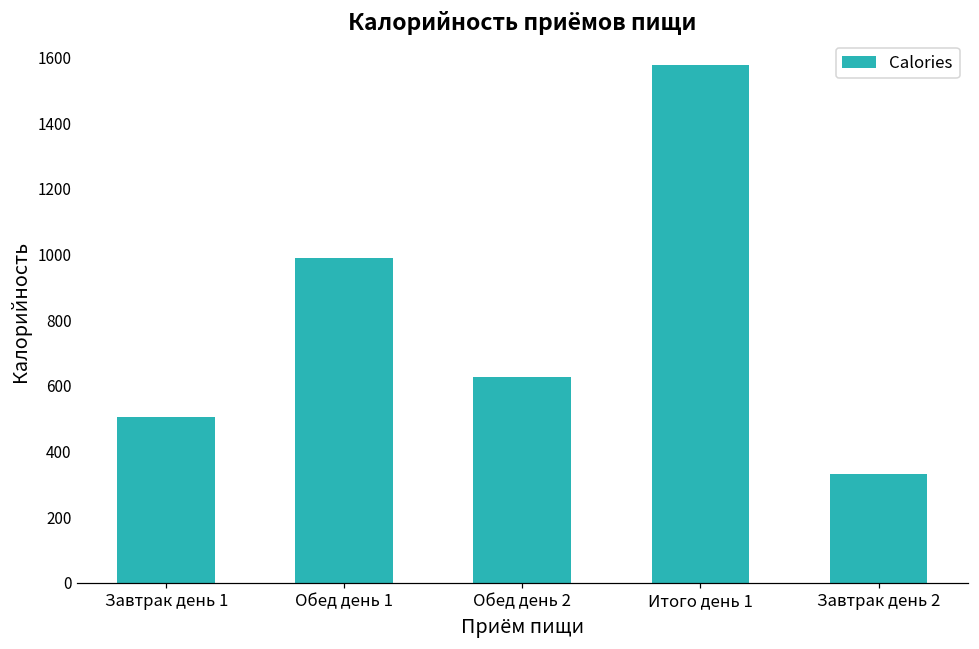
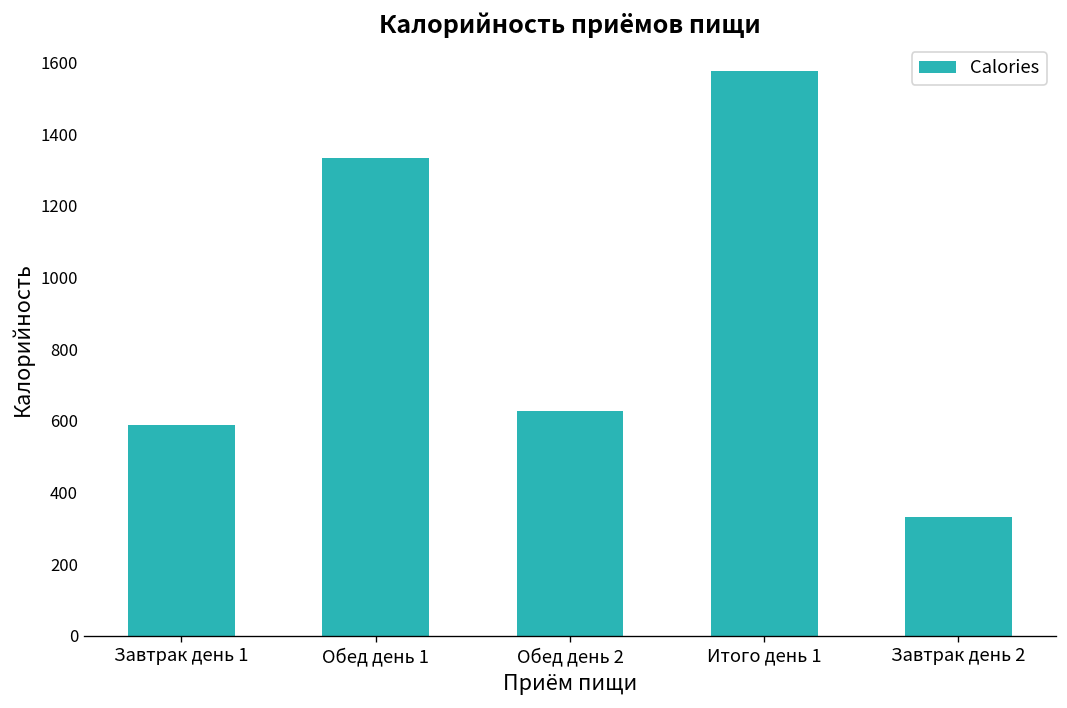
Завтрак день 1: 500 -> 590
Обед день 1: 990 -> 1330
